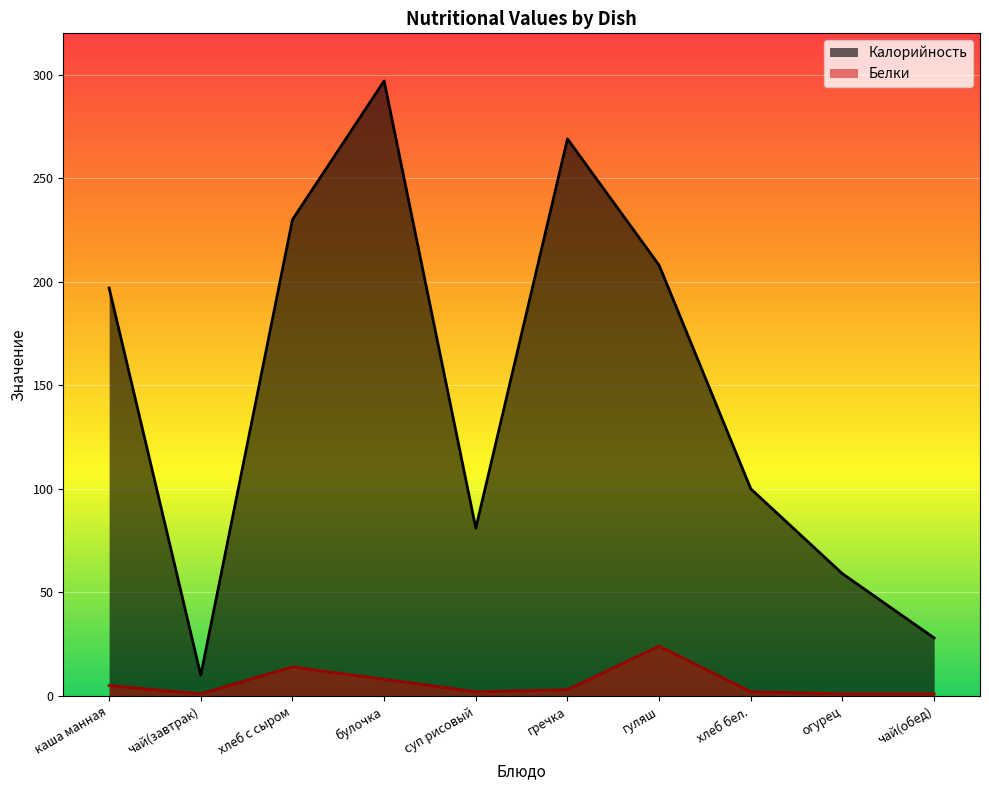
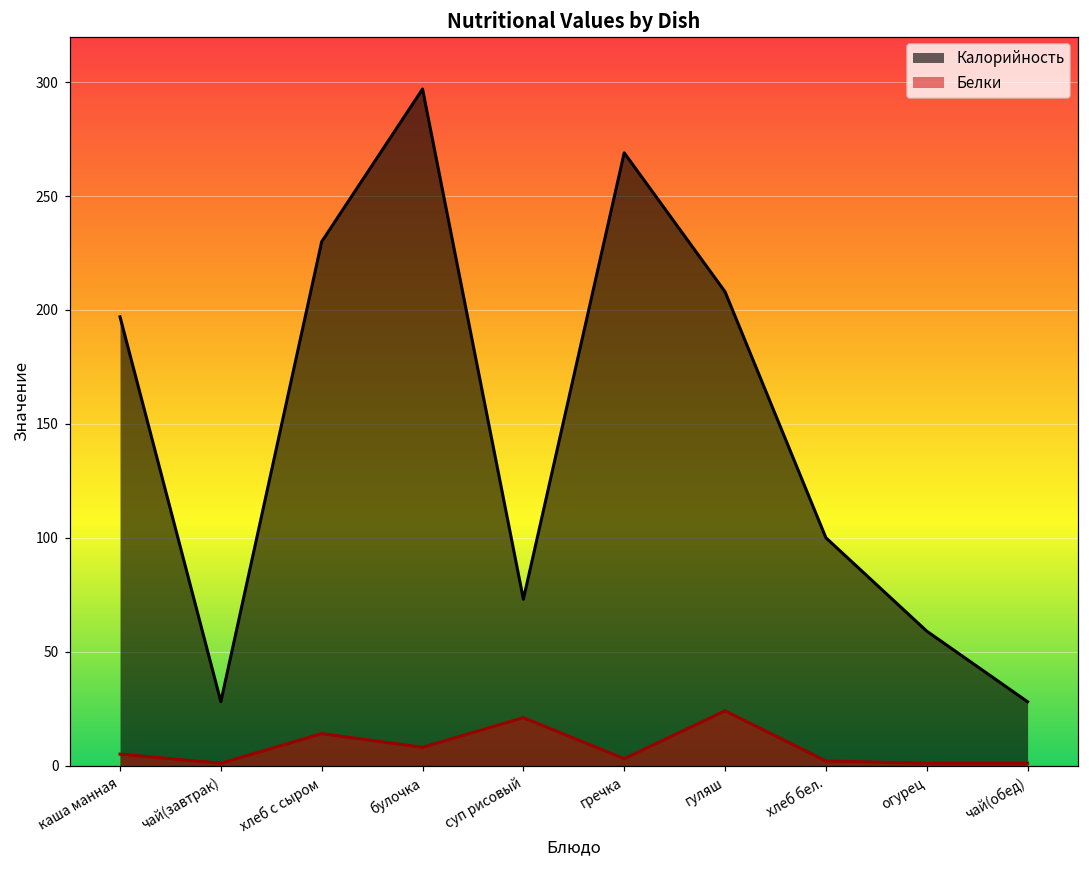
Калорийность, чай(завтрак): 10 -> 28
Калорийность, суп рисовый: 81 -> 73
Белки, суп рисовый: 2 -> 21
